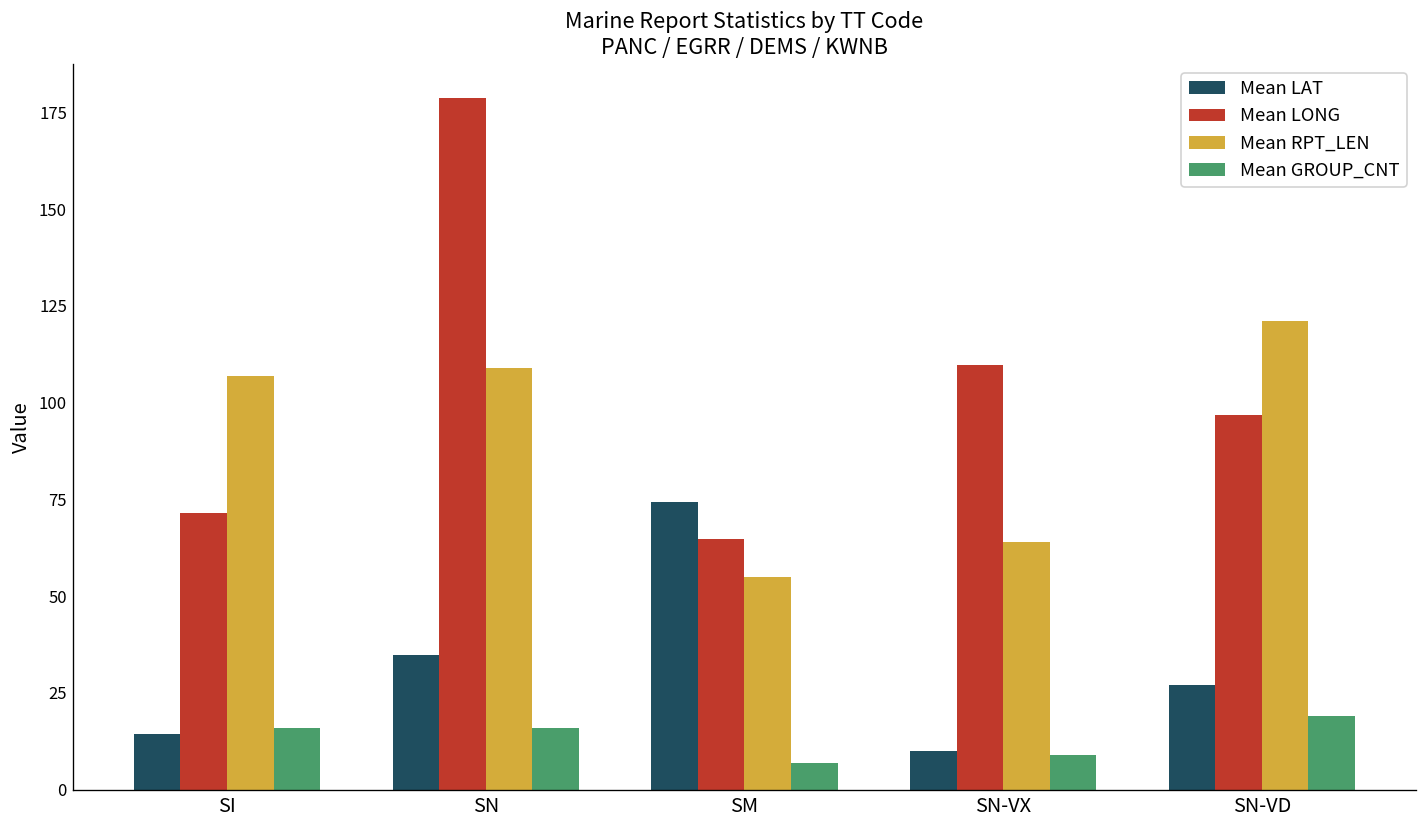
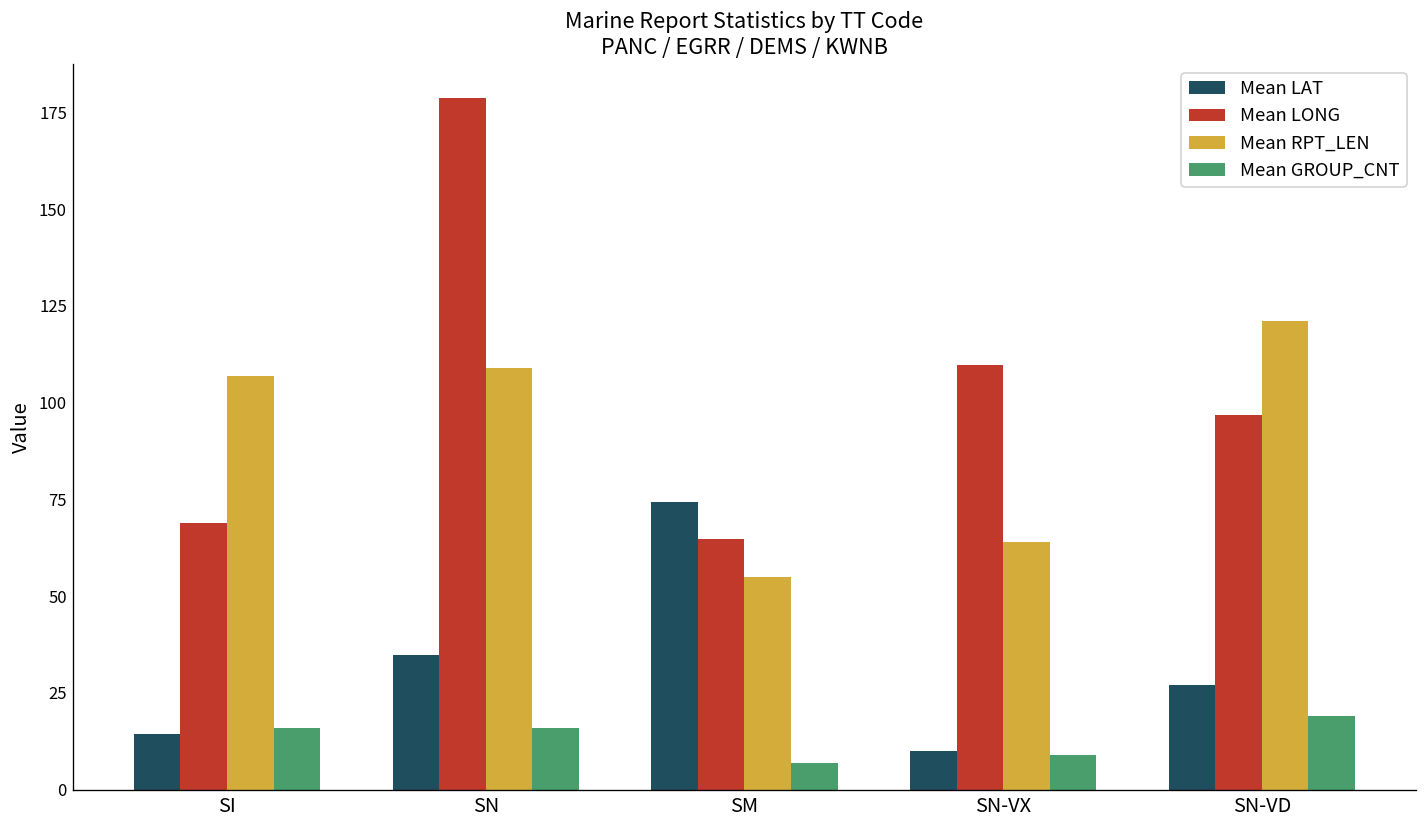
Mean LONG, SI: 72 -> 69
